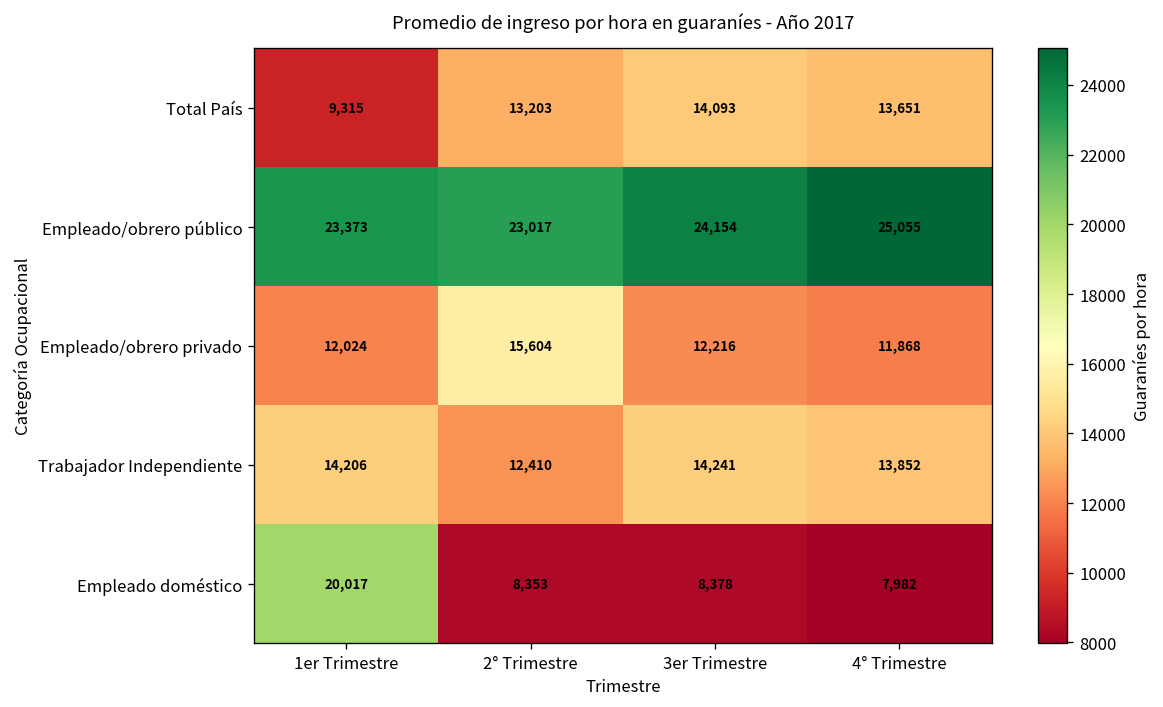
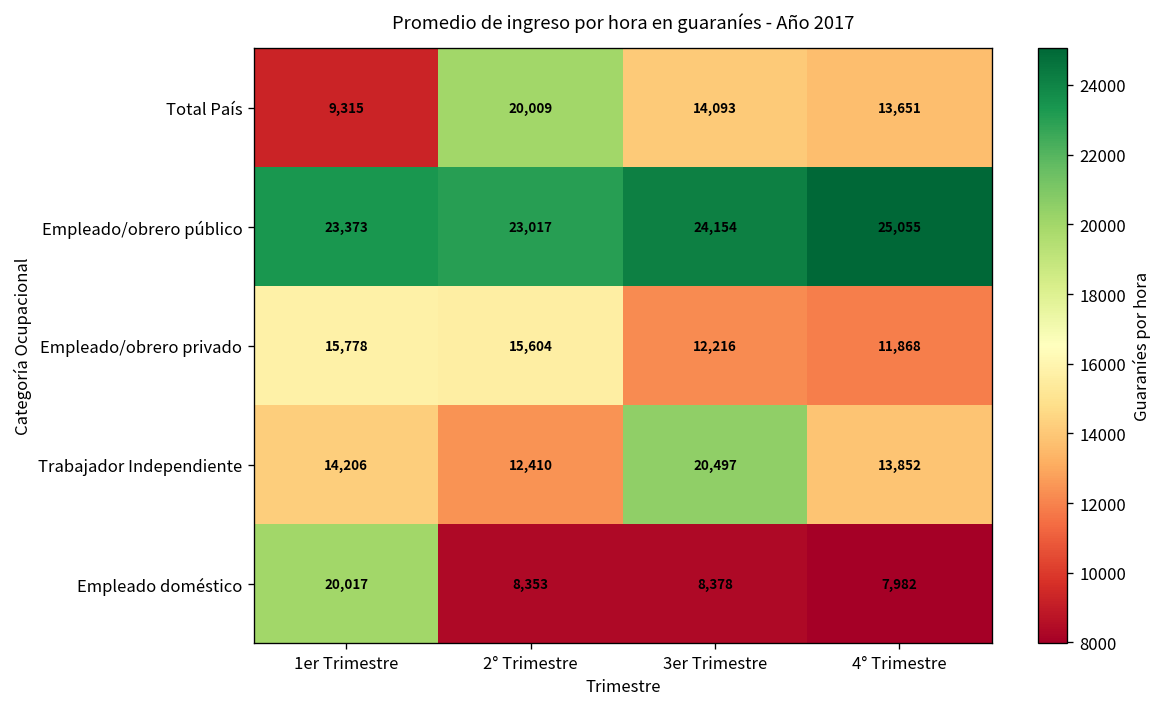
Total País, 2° Trimestre: 13,203 -> 20,009
Empleado/obrero privado, 1er Trimestre: 12,024 -> 15,778
Trabajador Independiente, 3er Trimestre: 14,241 -> 20,497
